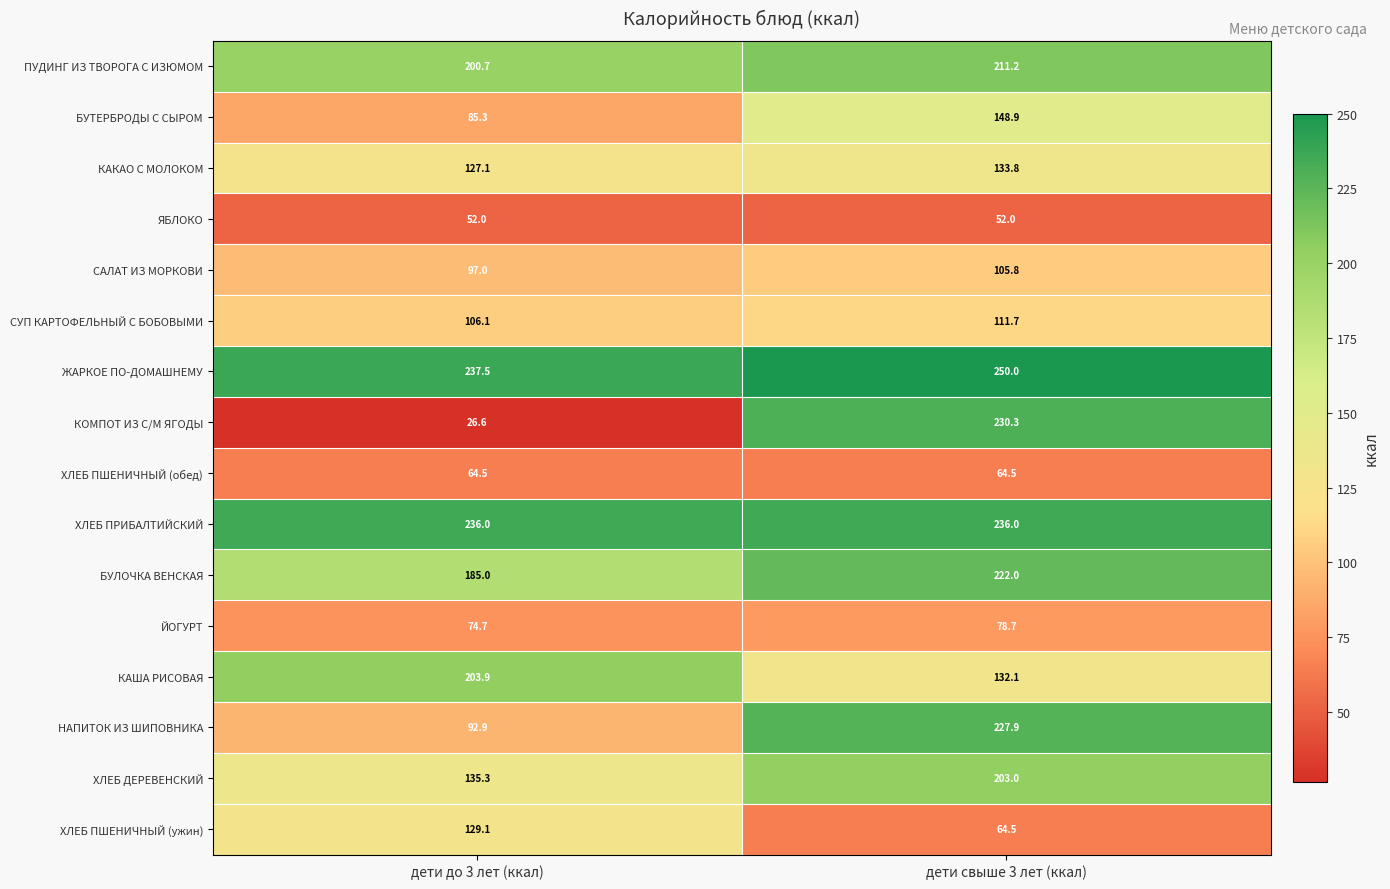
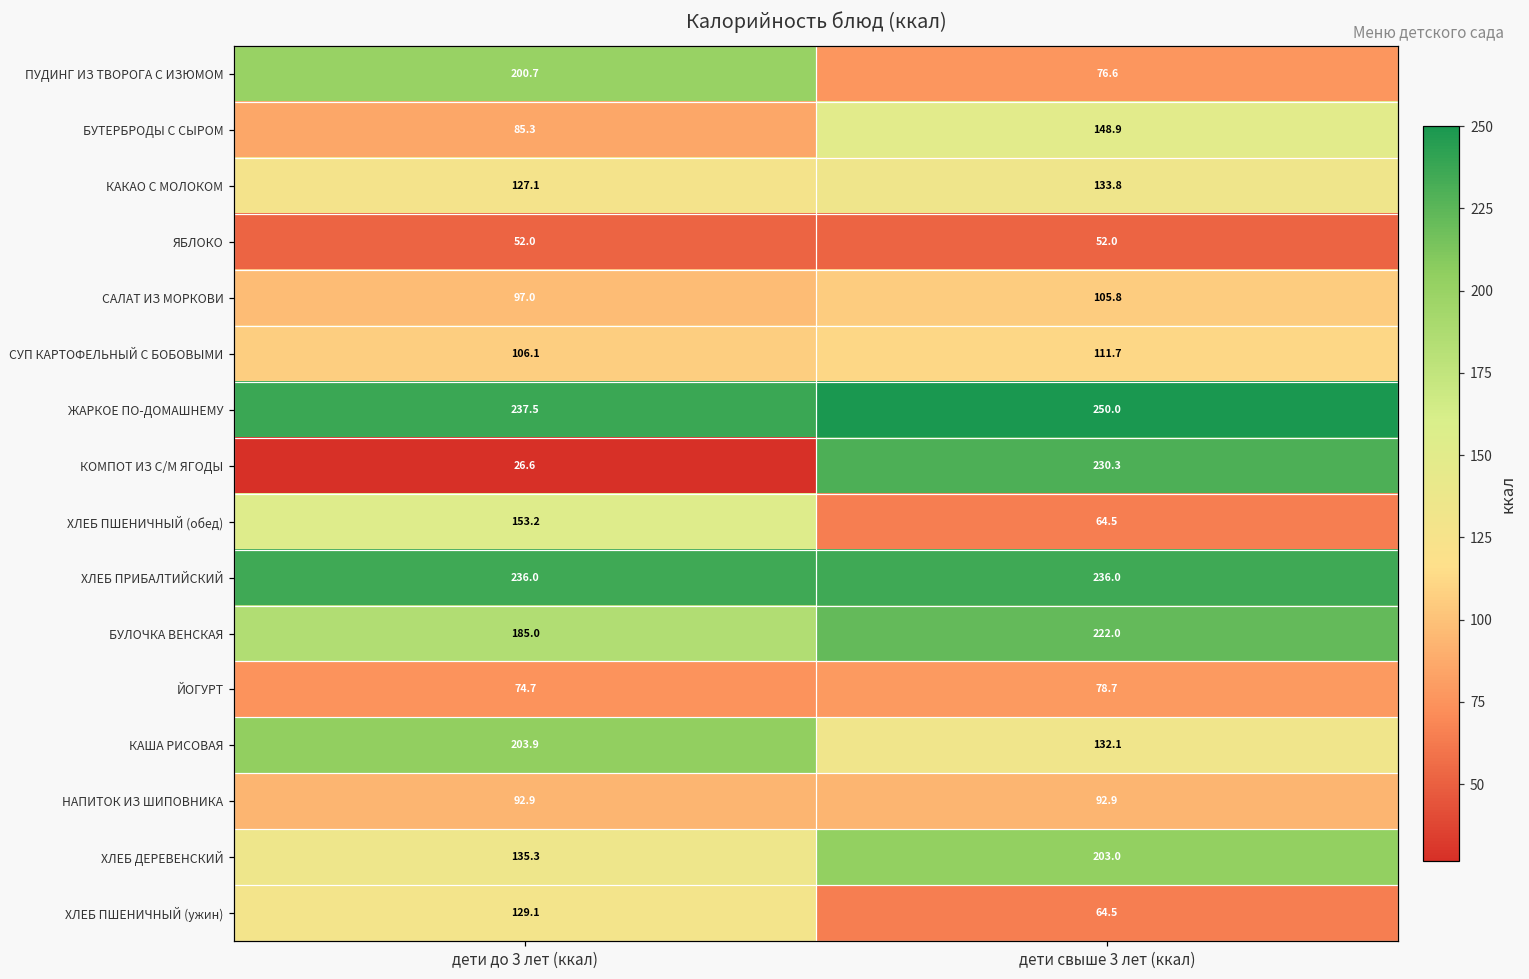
ПУДИНГ ИЗ ТВОРОГА С ИЗЮМОМ, дети свыше 3 лет (ккал): 211.2 -> 76.6
ХЛЕБ ПШЕНИЧНЫЙ (обед), дети до 3 лет (ккал): 64.5 -> 153.2
НАПИТОК ИЗ ШИПОВНИКА, дети свыше 3 лет (ккал): 227.9 -> 92.9
